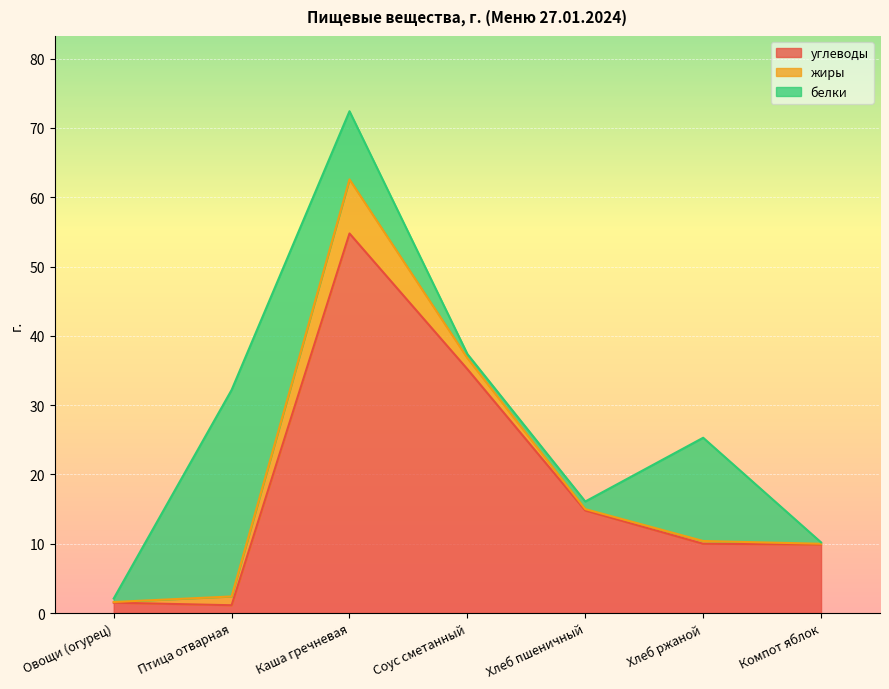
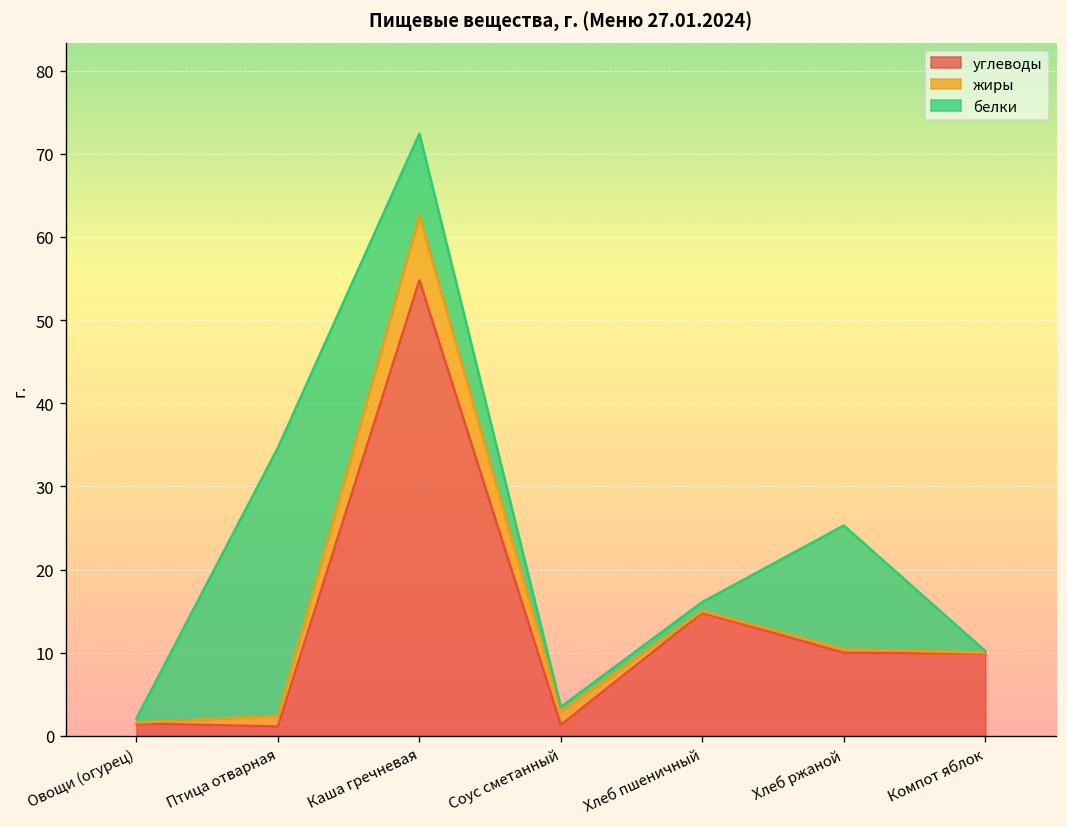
белки, Птица отварная: 30 -> 32
углеводы, Соус сметанный: 35 -> 1
